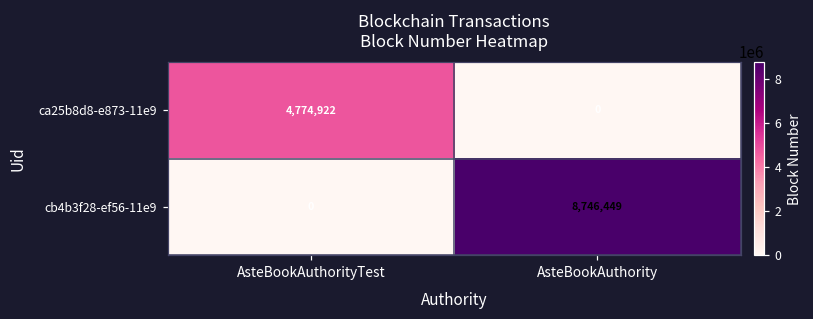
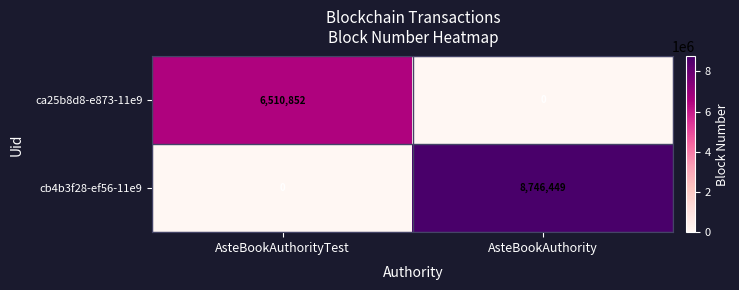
ca25b8d8-e873-11e9, AsteBookAuthorityTest: 4,774,922 -> 6,510,852
